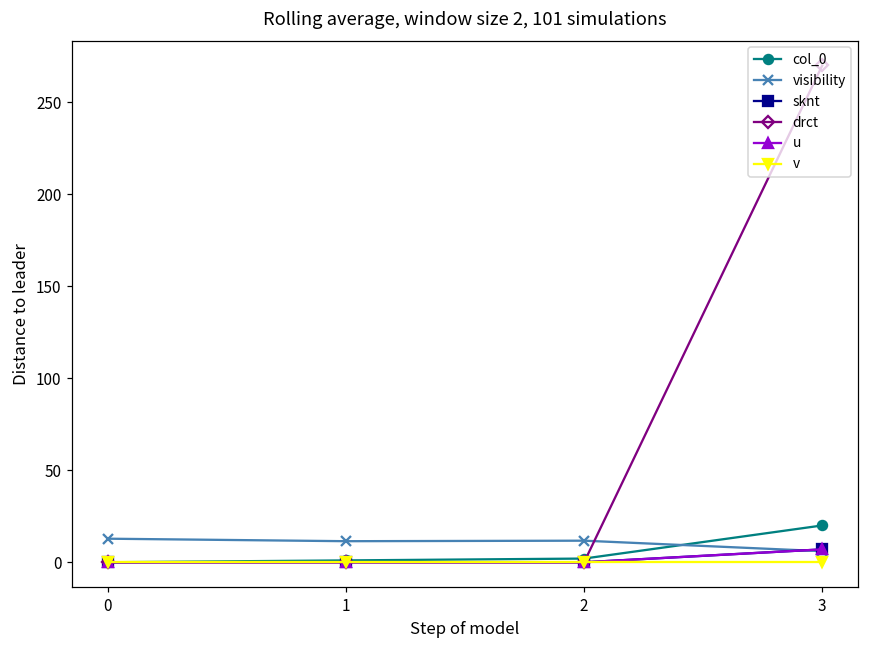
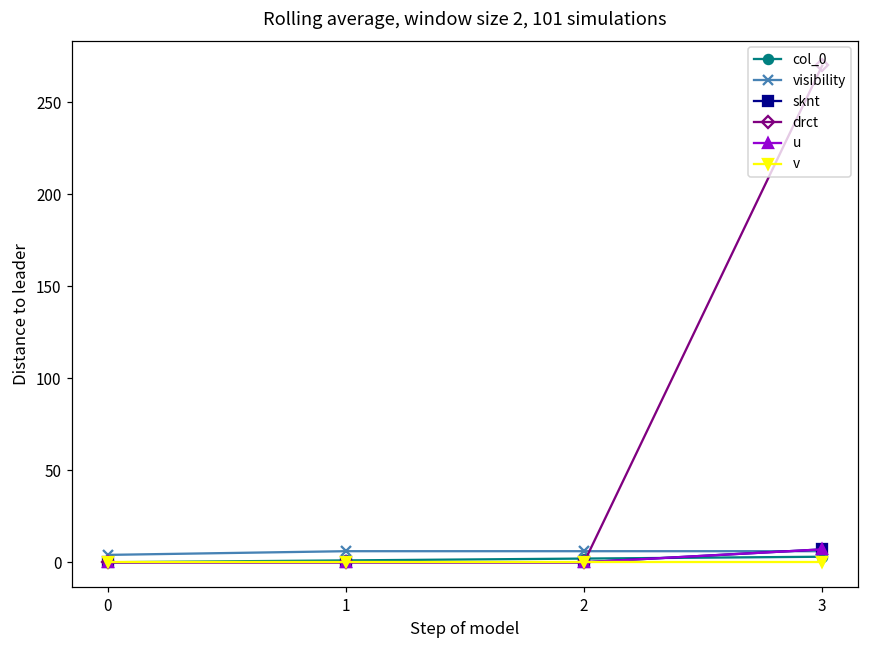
visibility, 0: 13 -> 4
visibility, 1: 11 -> 6
visibility, 2: 12 -> 6
col_0, 3: 20 -> 3
